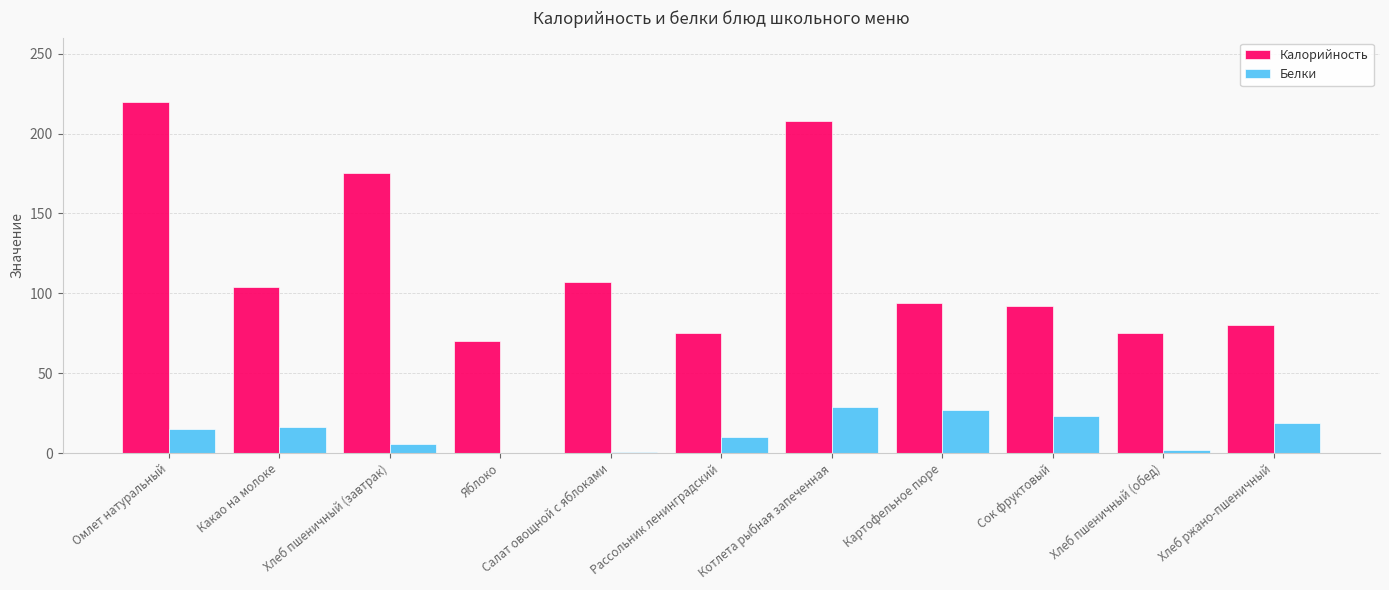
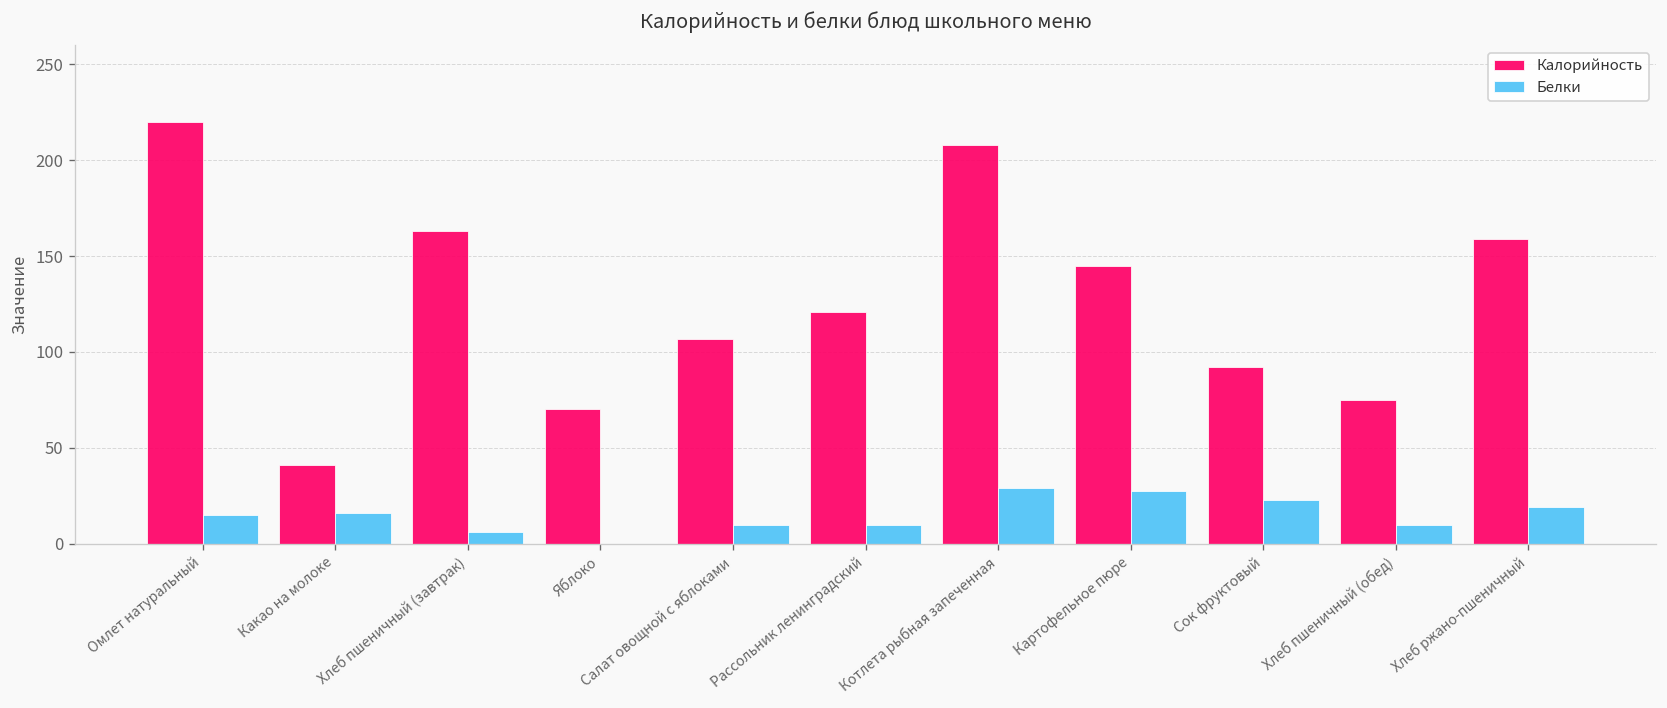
Калорийность, Какао на молоке: 104 -> 41
Калорийность, Хлеб пшеничный (завтрак): 175 -> 163
Белки, Салат овощной с яблоками: 1 -> 10
Калорийность, Рассольник ленинградский: 75 -> 121
Калорийность, Картофельное пюре: 94 -> 145
Белки, Хлеб пшеничный (обед): 2 -> 10
Калорийность, Хлеб ржано-пшеничный: 80 -> 159
